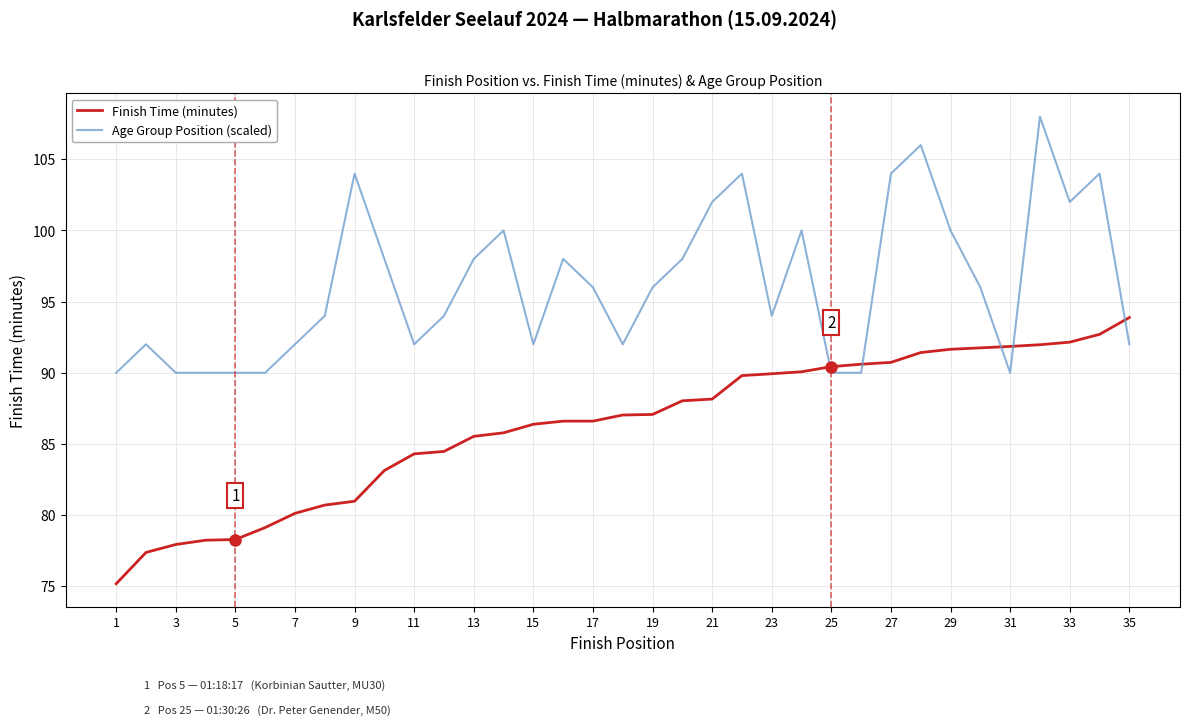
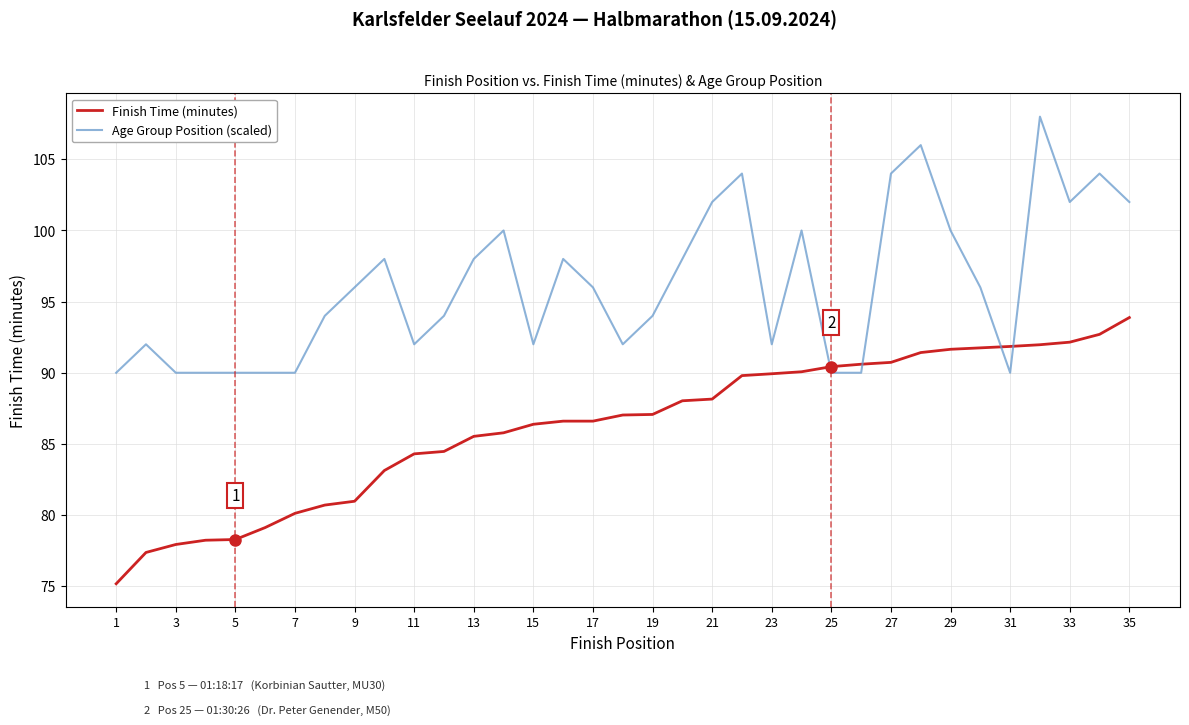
Age Group Position (scaled), 7: 92.0 -> 90.0
Age Group Position (scaled), 9: 104.0 -> 96.0
Age Group Position (scaled), 19: 96.0 -> 94.0
Age Group Position (scaled), 23: 94.0 -> 92.0
Age Group Position (scaled), 35: 92.0 -> 102.0
